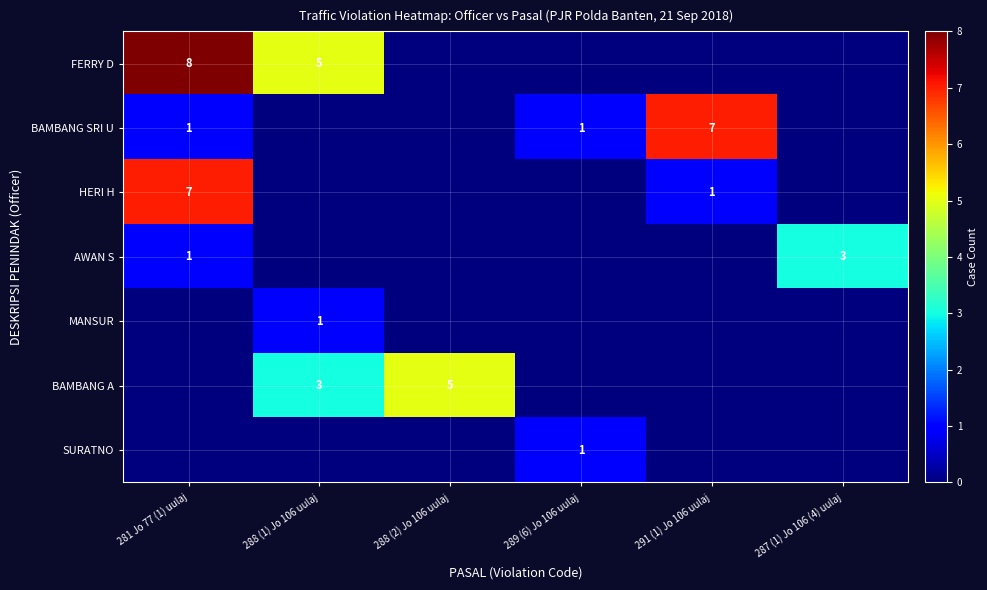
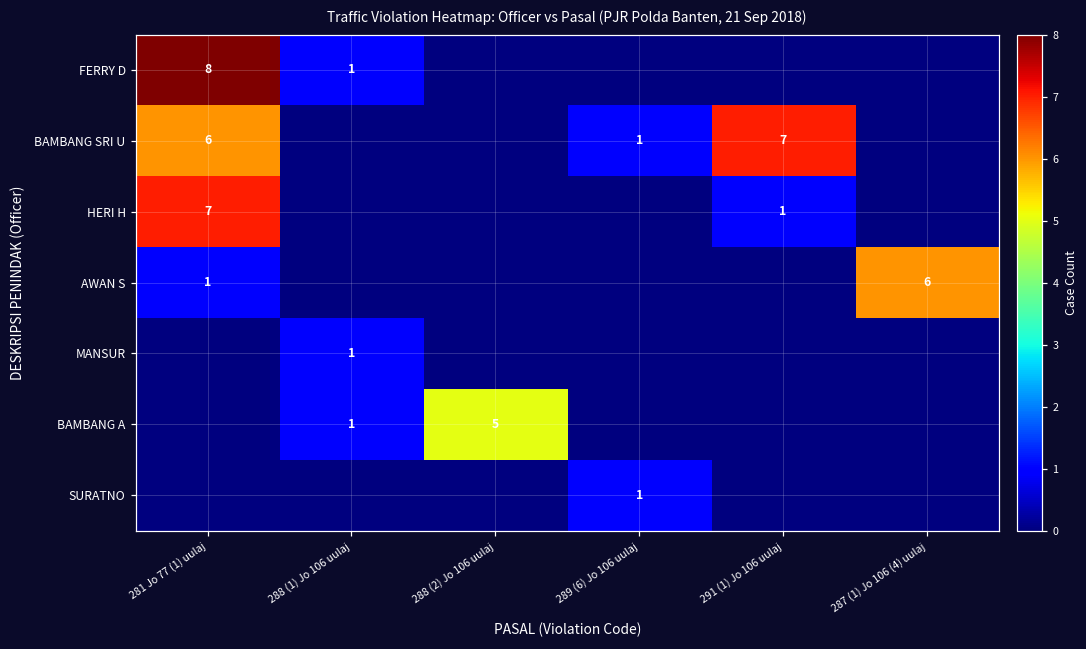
FERRY D, 288 (1) Jo 106 uulaj: 5 -> 1
BAMBANG SRI U, 281 Jo 77 (1) uulaj: 1 -> 6
AWAN S, 287 (1) Jo 106 (4) uulaj: 3 -> 6
BAMBANG A, 288 (1) Jo 106 uulaj: 3 -> 1
